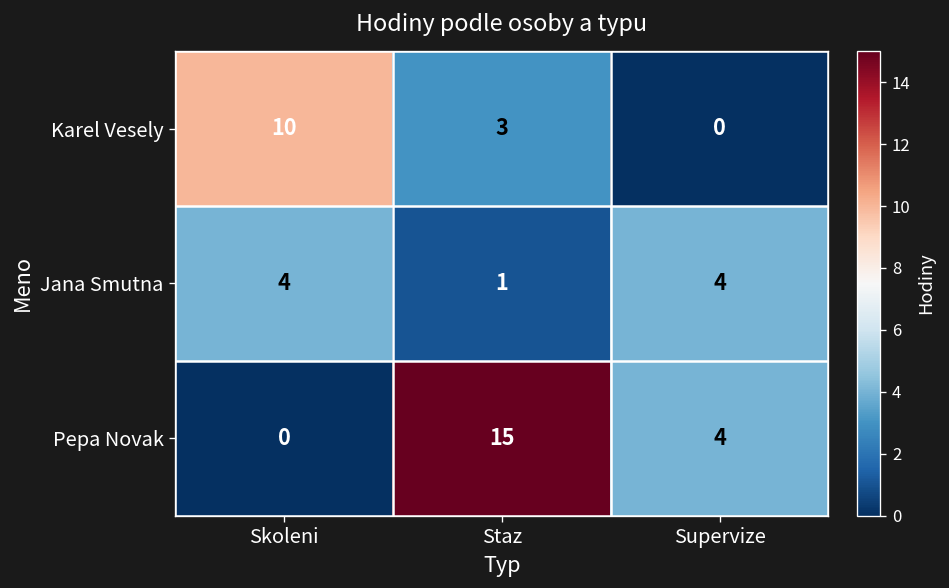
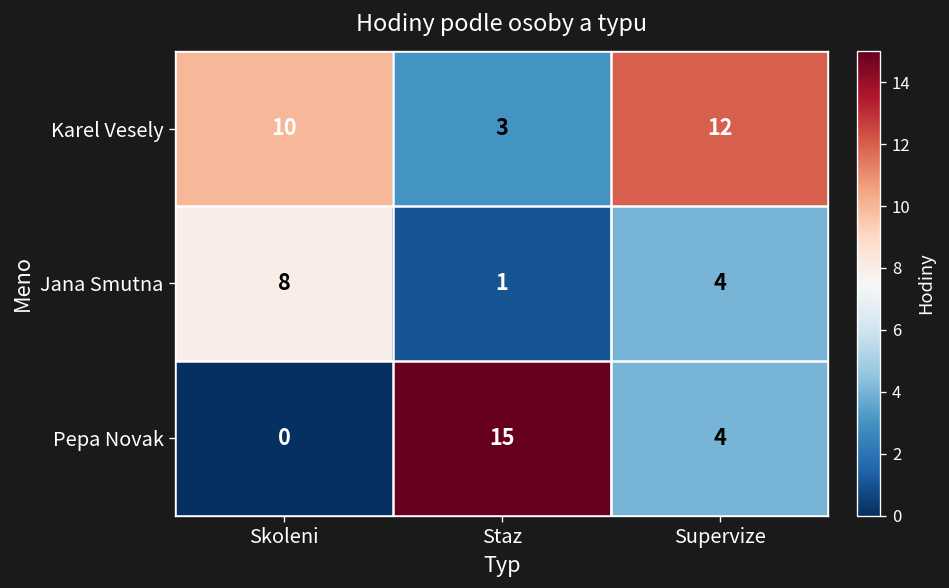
Karel Vesely, Supervize: 0 -> 12
Jana Smutna, Skoleni: 4 -> 8
